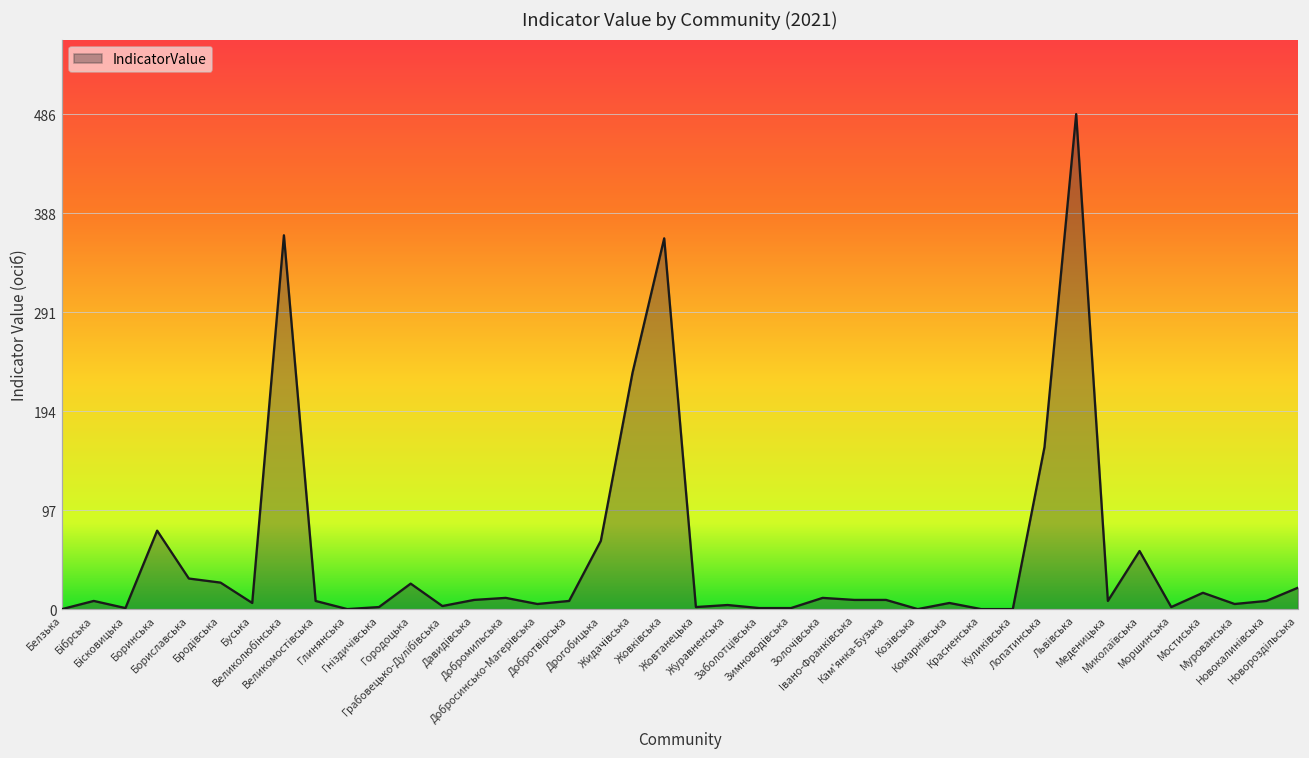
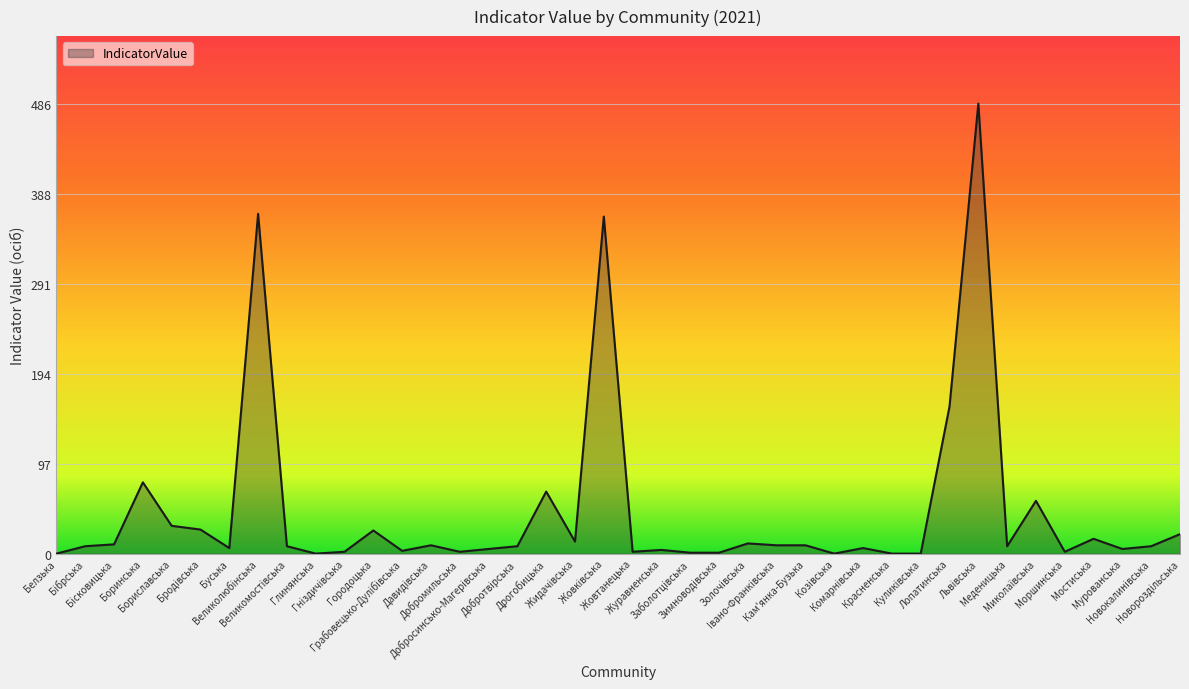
Бісковицька: 0 -> 10
Добромильська: 10 -> 0
Жидачівська: 230 -> 10
